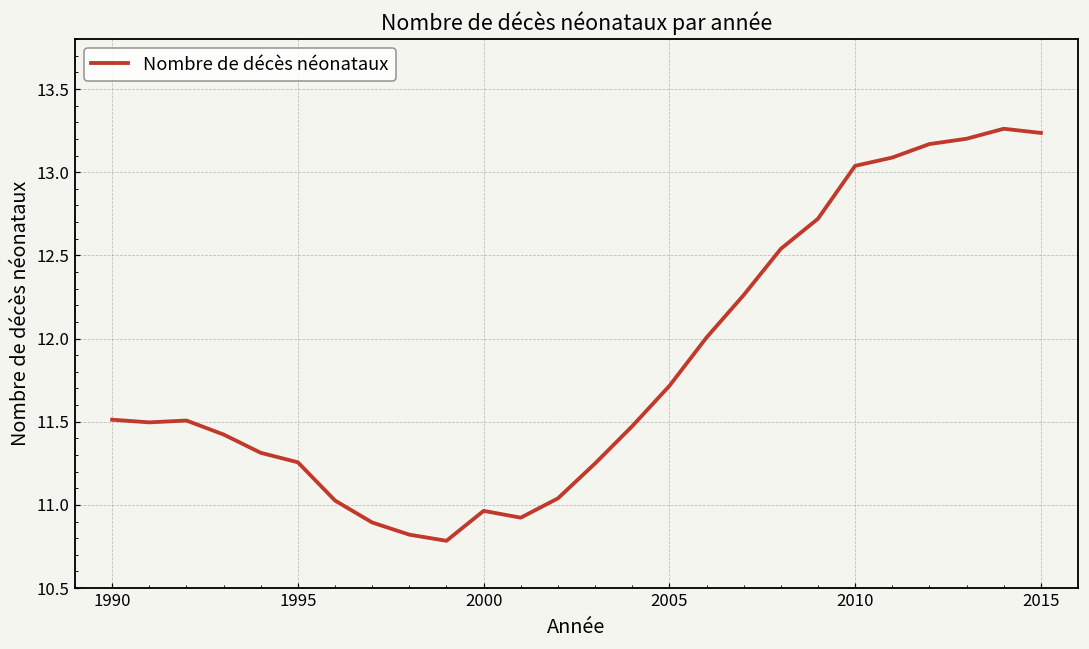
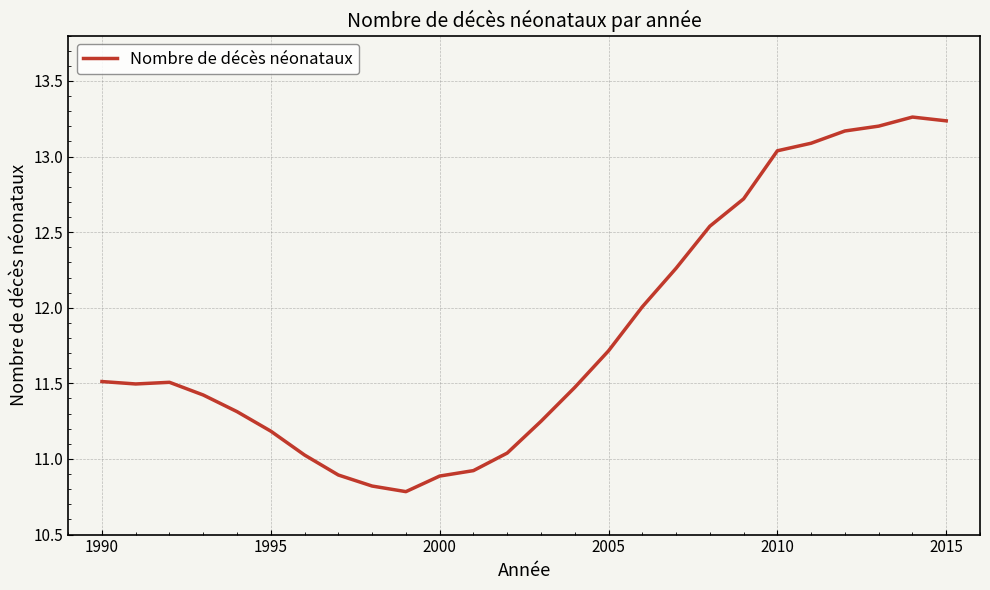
1995: 11.26 -> 11.18
2000: 10.96 -> 10.89
